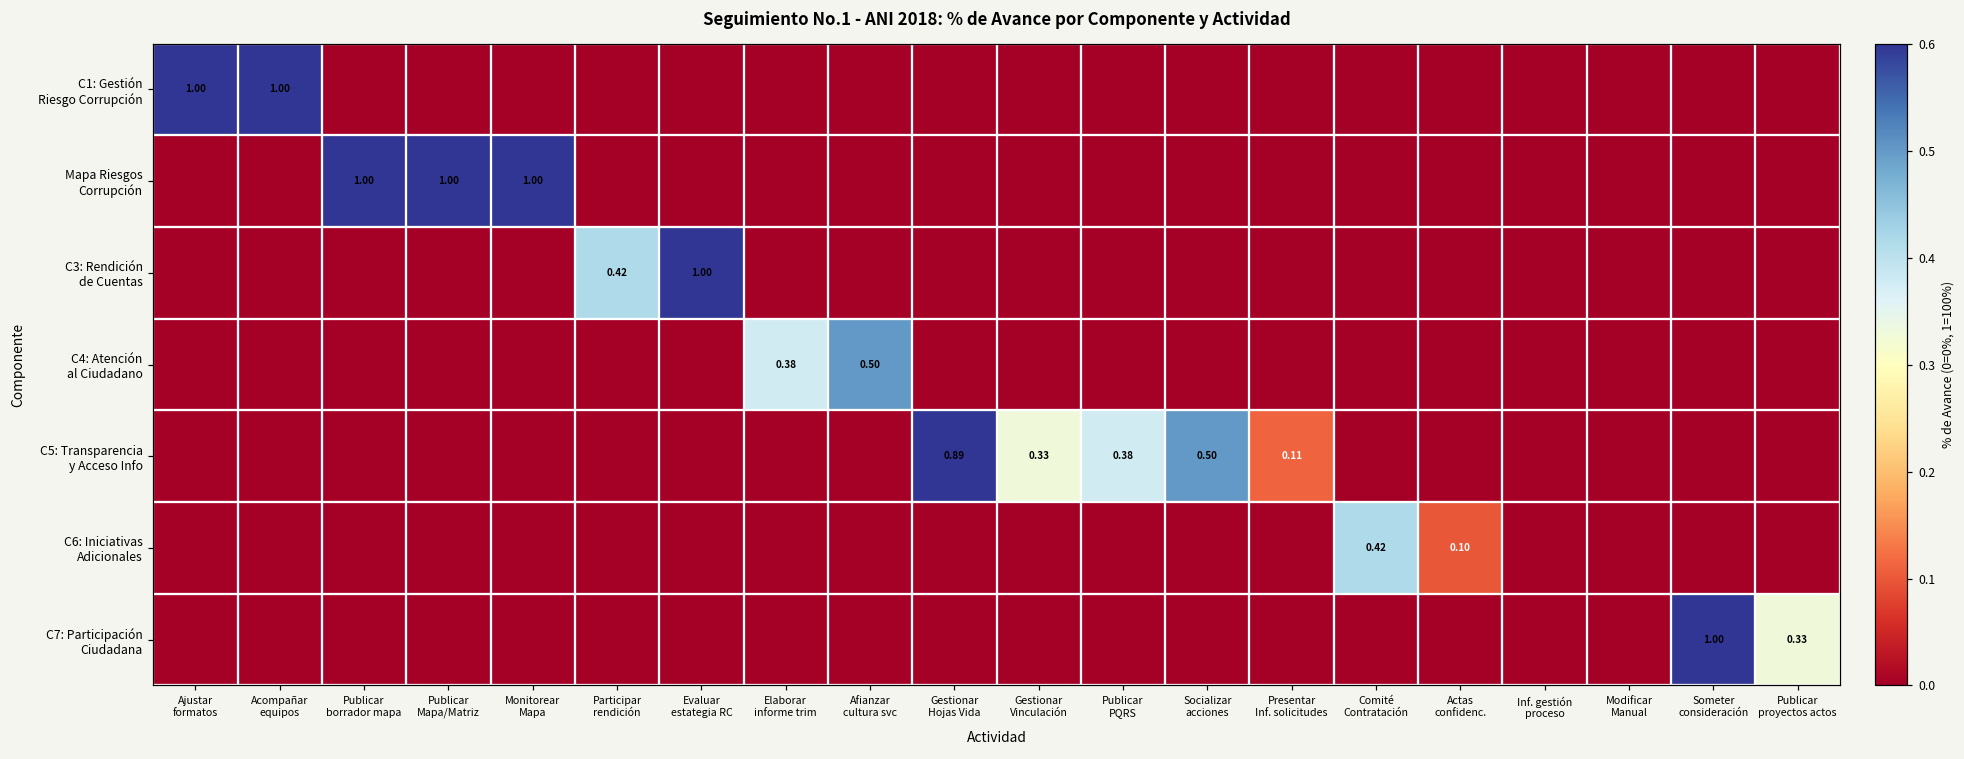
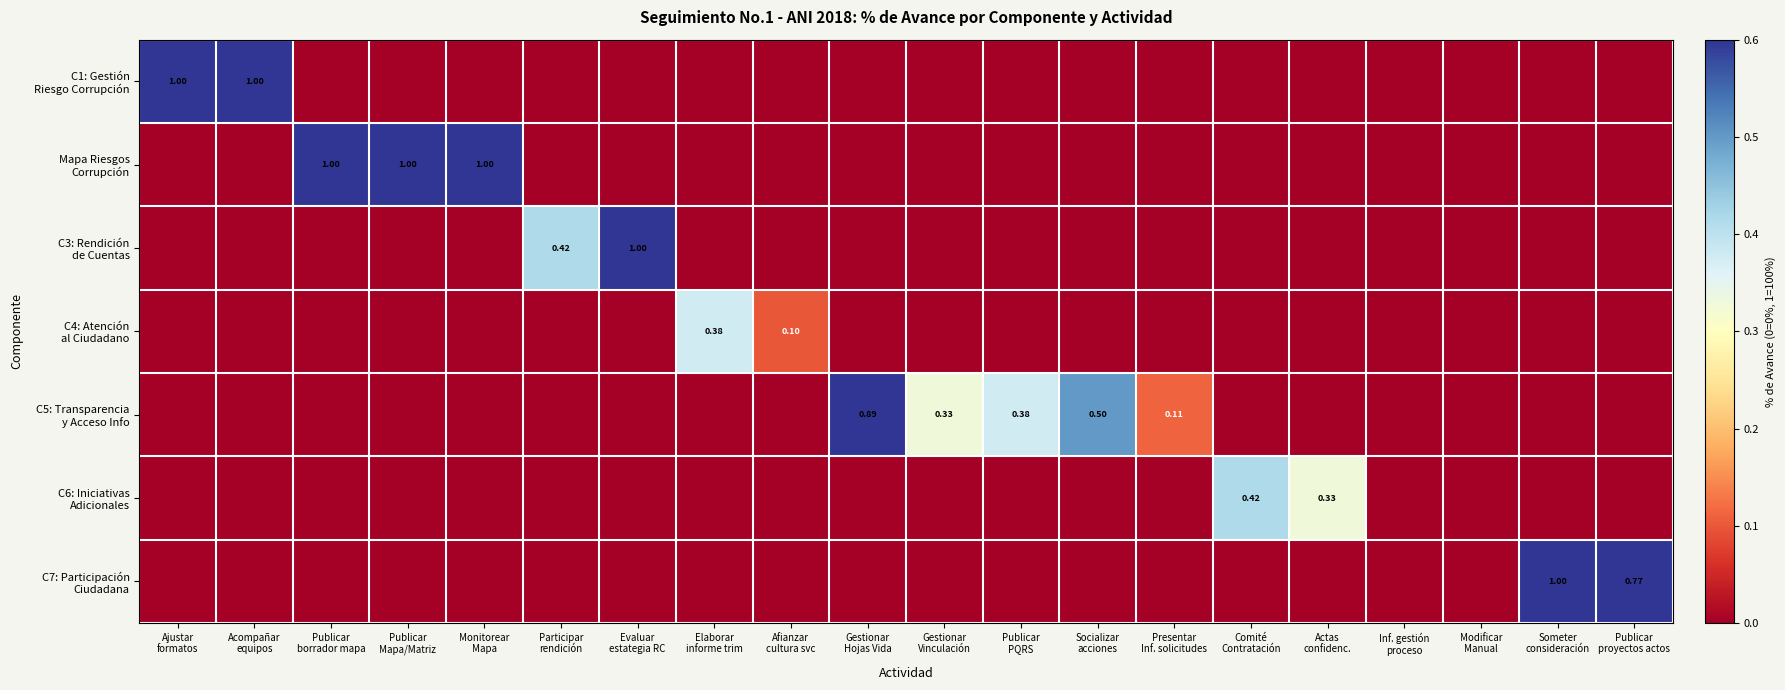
C4: Atención al Ciudadano, Afianzar cultura svc: 0.50 -> 0.10
C6: Iniciativas Adicionales, Actas confidenc.: 0.10 -> 0.33
C7: Participación Ciudadana, Publicar proyectos actos: 0.33 -> 0.77
